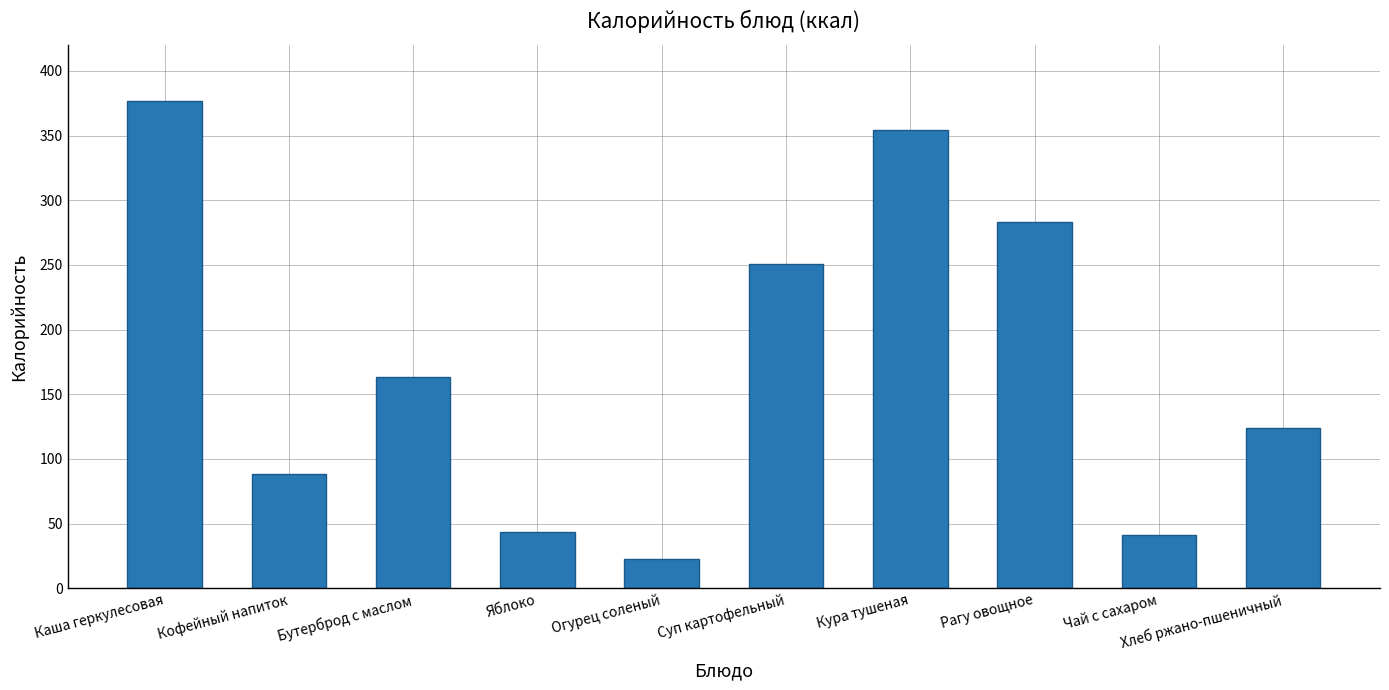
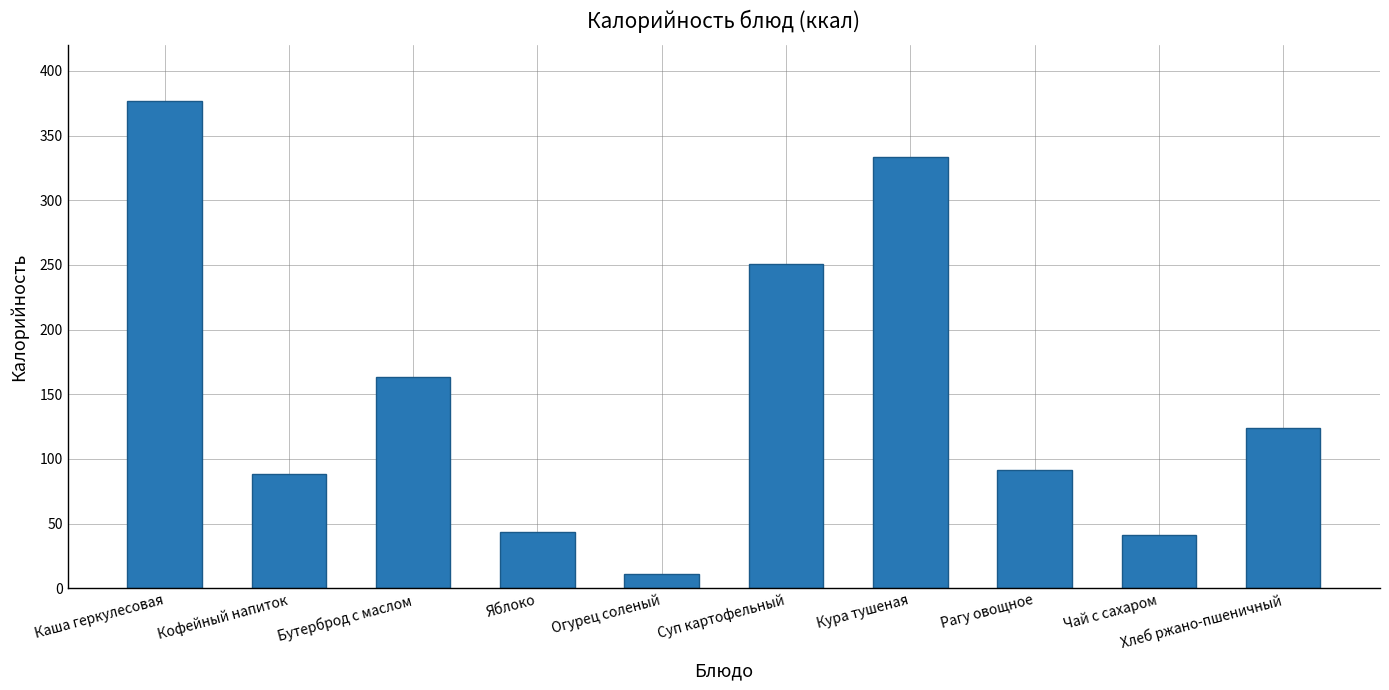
Огурец соленый: 23 -> 11
Кура тушеная: 354 -> 334
Рагу овощное: 283 -> 92
